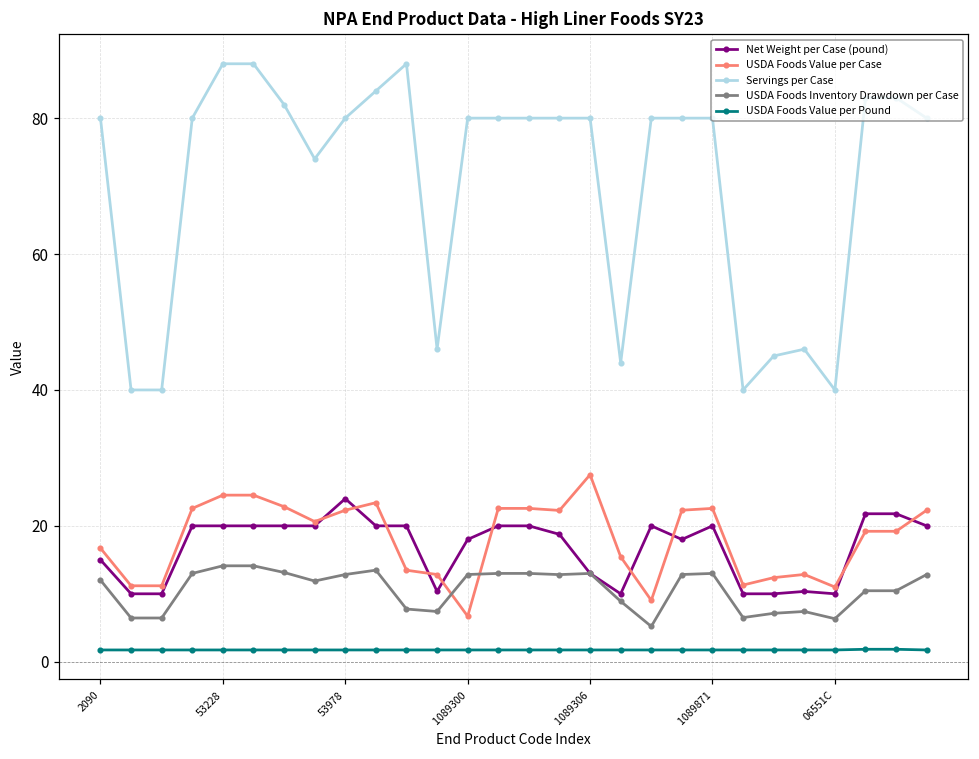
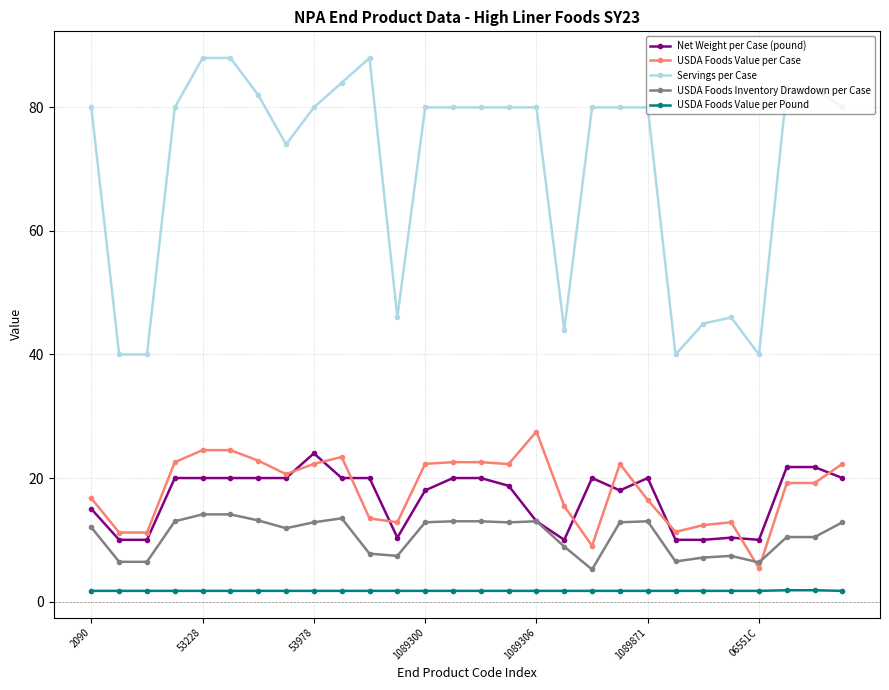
USDA Foods Value per Case, 1089300: 7 -> 22
USDA Foods Value per Case, 1089871: 23 -> 16
USDA Foods Value per Case, 06551C: 11 -> 5
